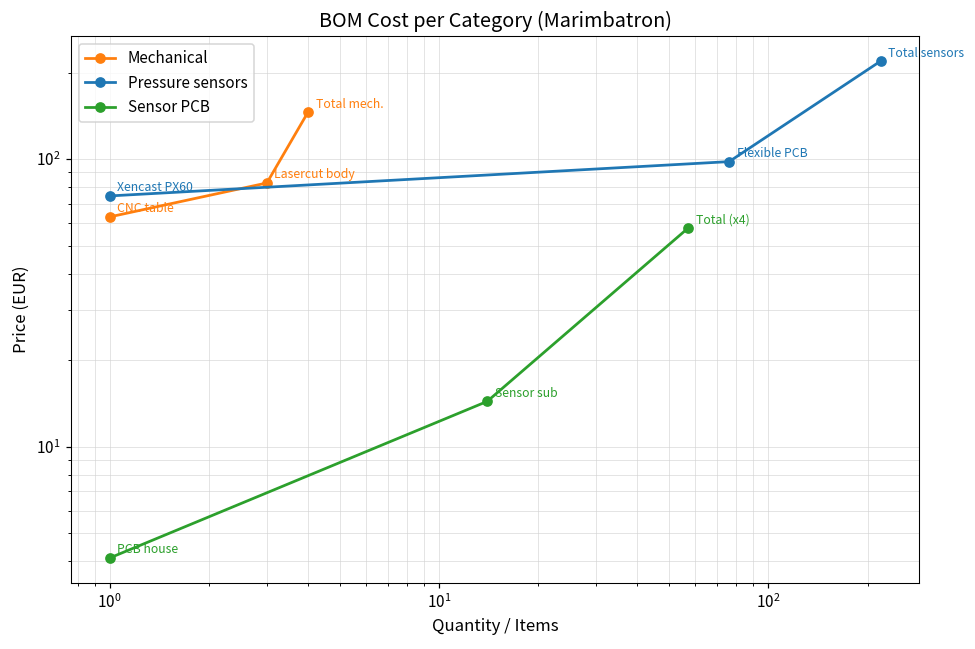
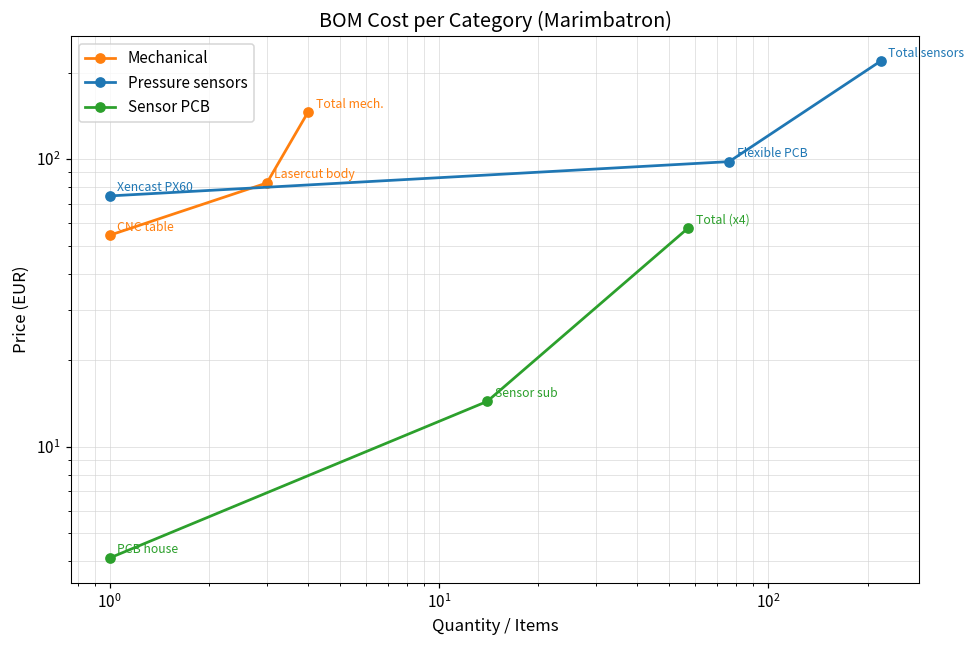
Mechanical, 10^0: 63 -> 54
